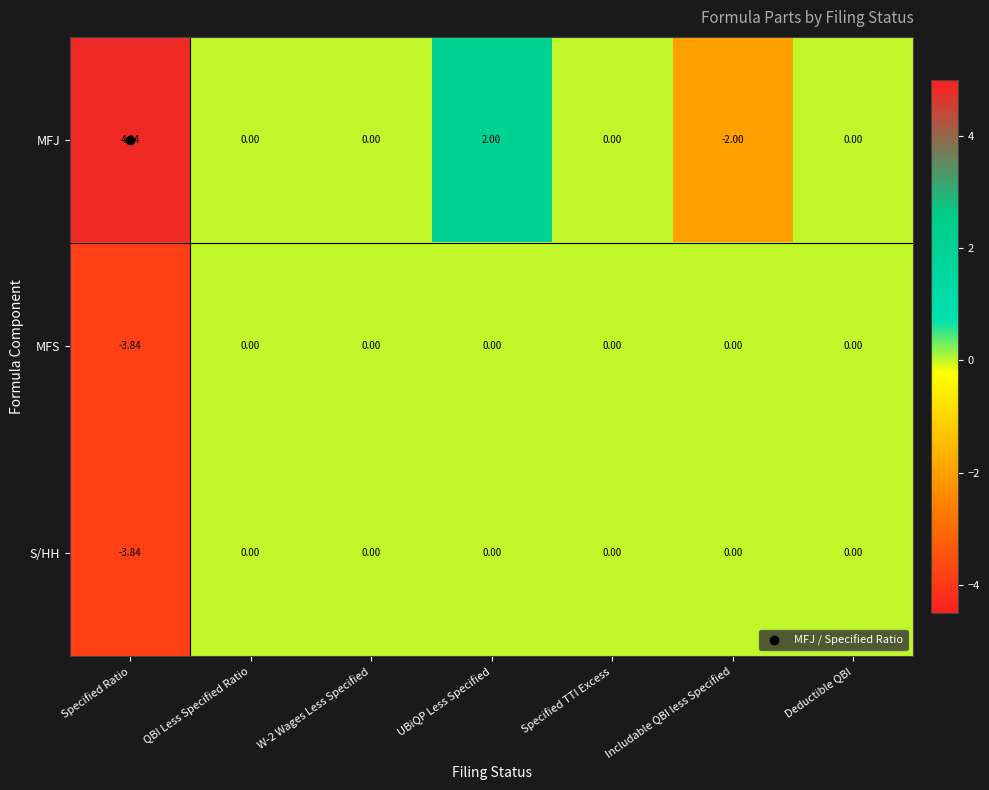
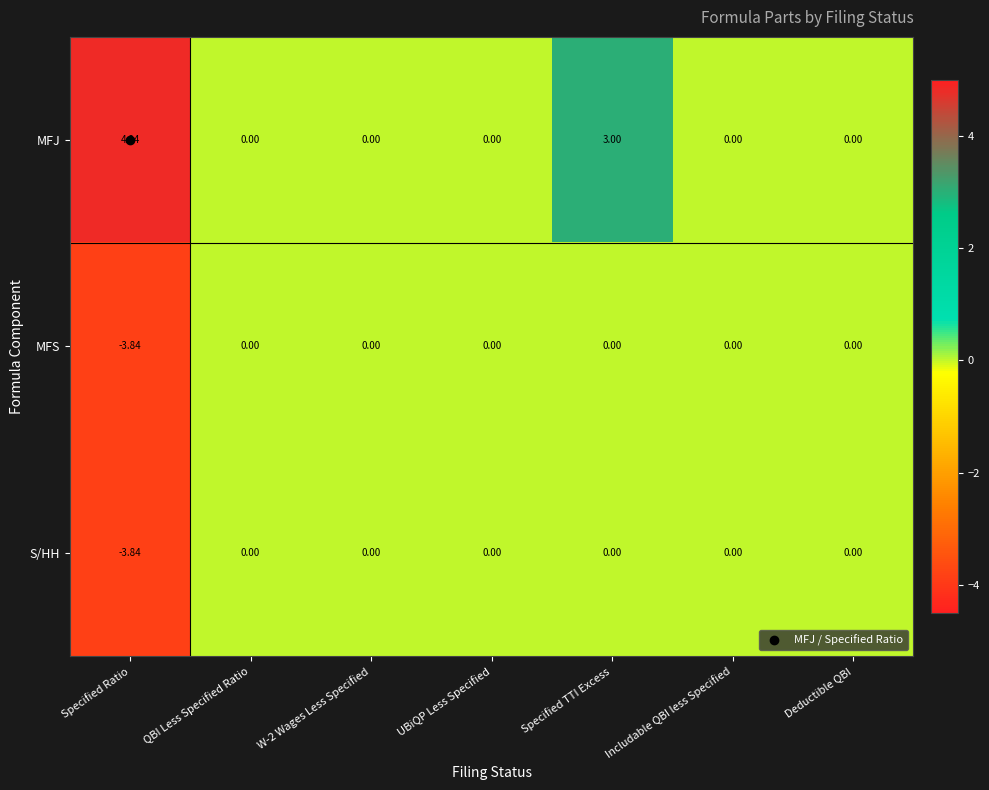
MFJ, UBiQP Less Specified: 2.00 -> 0.00
MFJ, Specified TTI Excess: 0.00 -> 3.00
MFJ, Includable QBI less Specified: -2.00 -> 0.00
